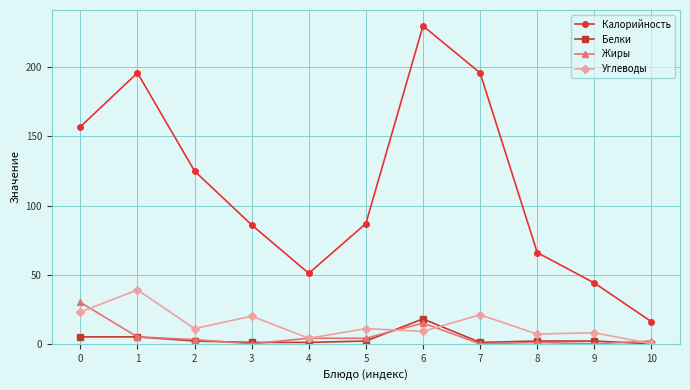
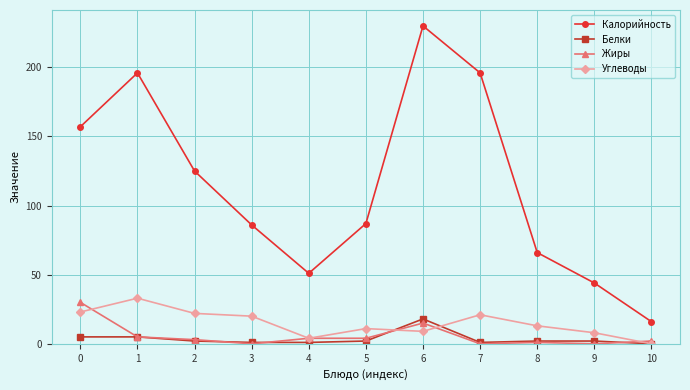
Углеводы, 1: 39 -> 33
Углеводы, 2: 11 -> 22
Углеводы, 8: 7 -> 13
